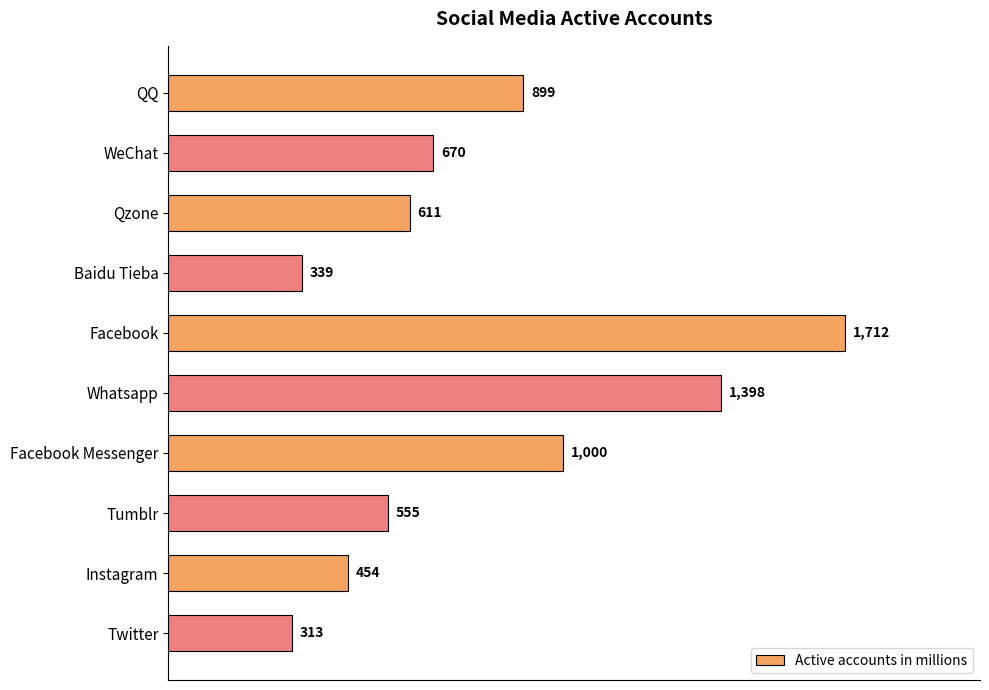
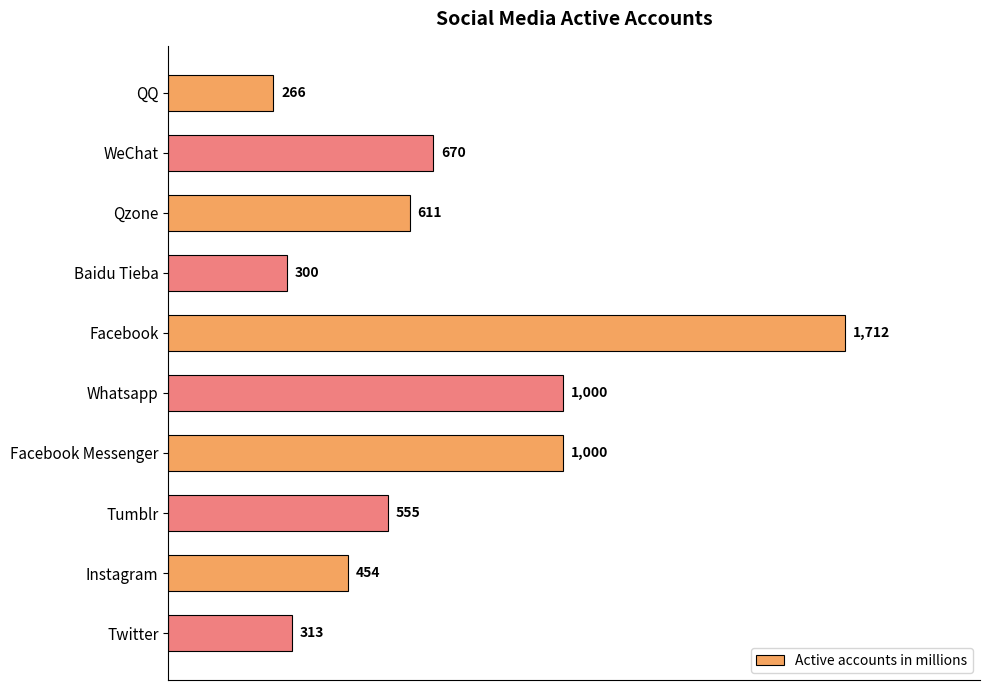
QQ: 899 -> 266
Baidu Tieba: 339 -> 300
Whatsapp: 1,398 -> 1,000
